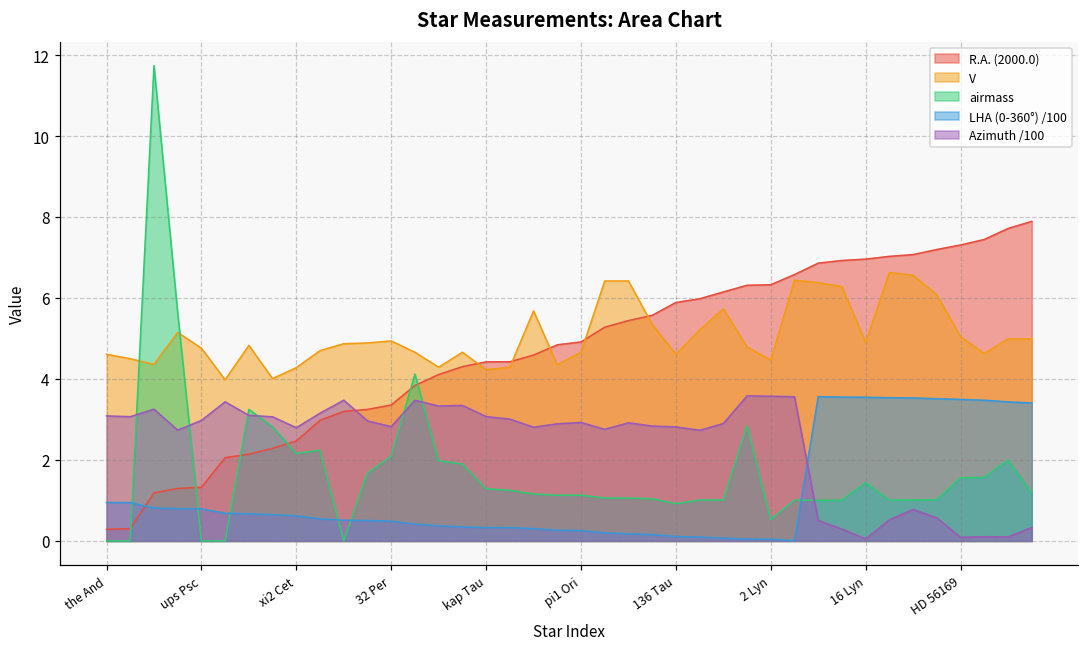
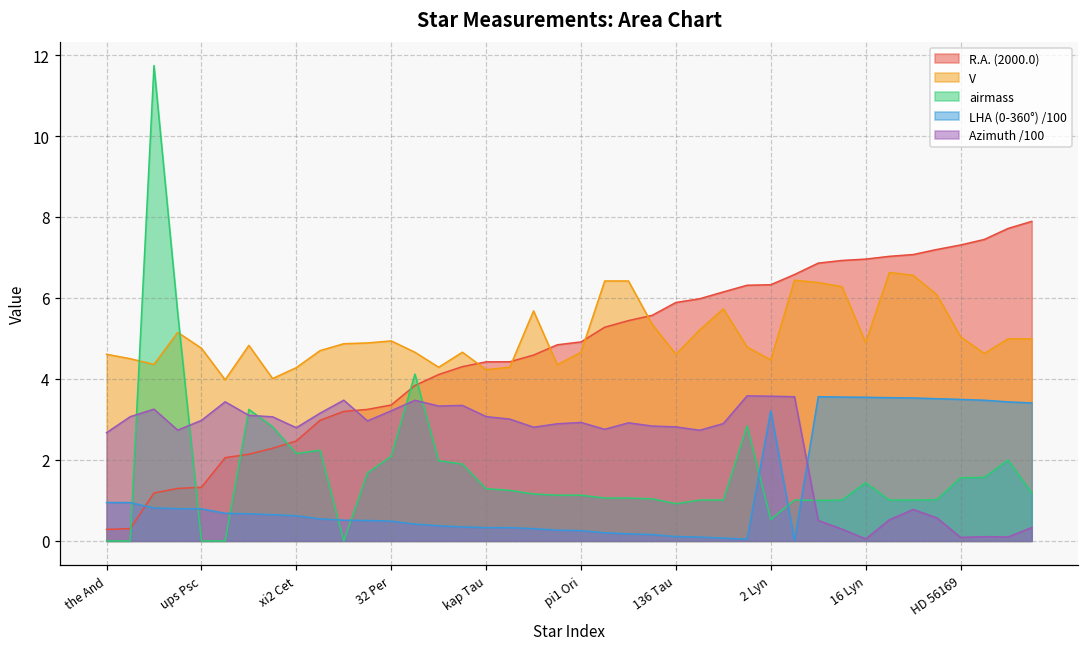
Azimuth /100, the And: 3.1 -> 2.7
Azimuth /100, 32 Per: 2.8 -> 3.2
LHA (0-360°) /100, 2 Lyn: 0.0 -> 3.2
